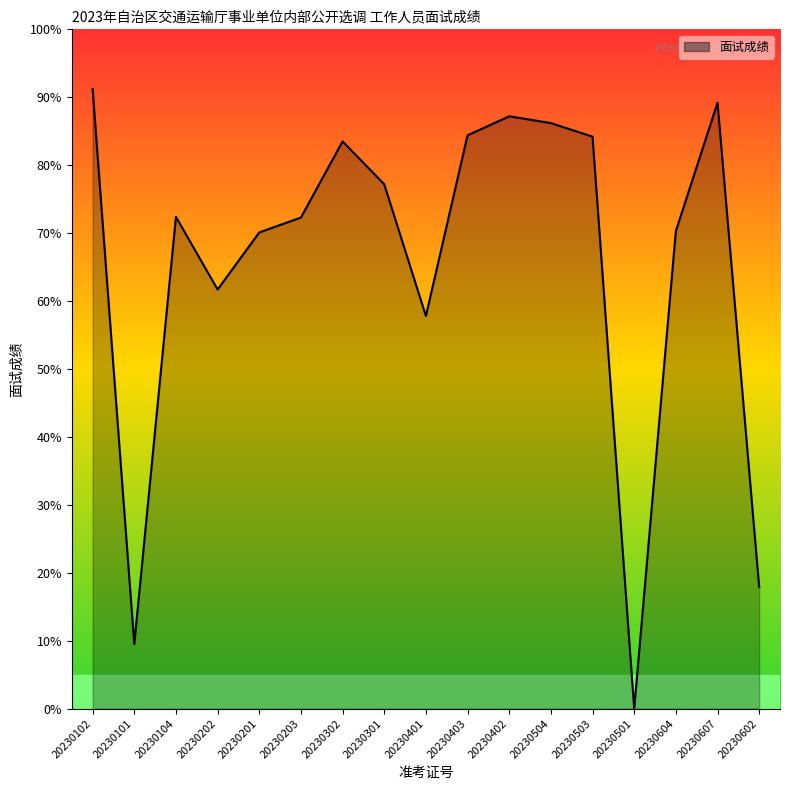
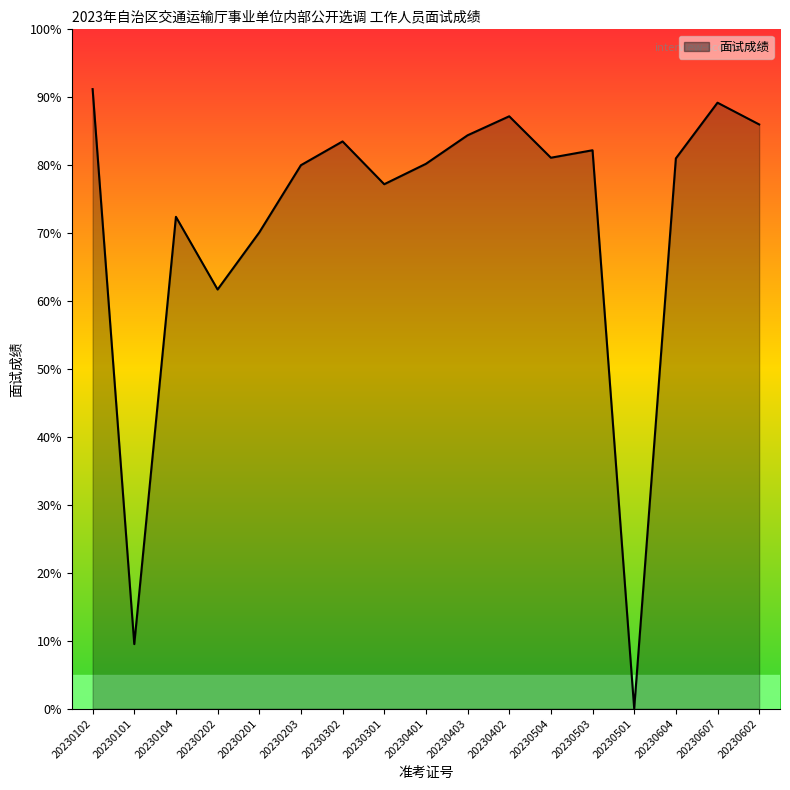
20230203: 72% -> 80%
20230401: 58% -> 80%
20230504: 86% -> 81%
20230503: 84% -> 82%
20230604: 70% -> 81%
20230602: 18% -> 86%
